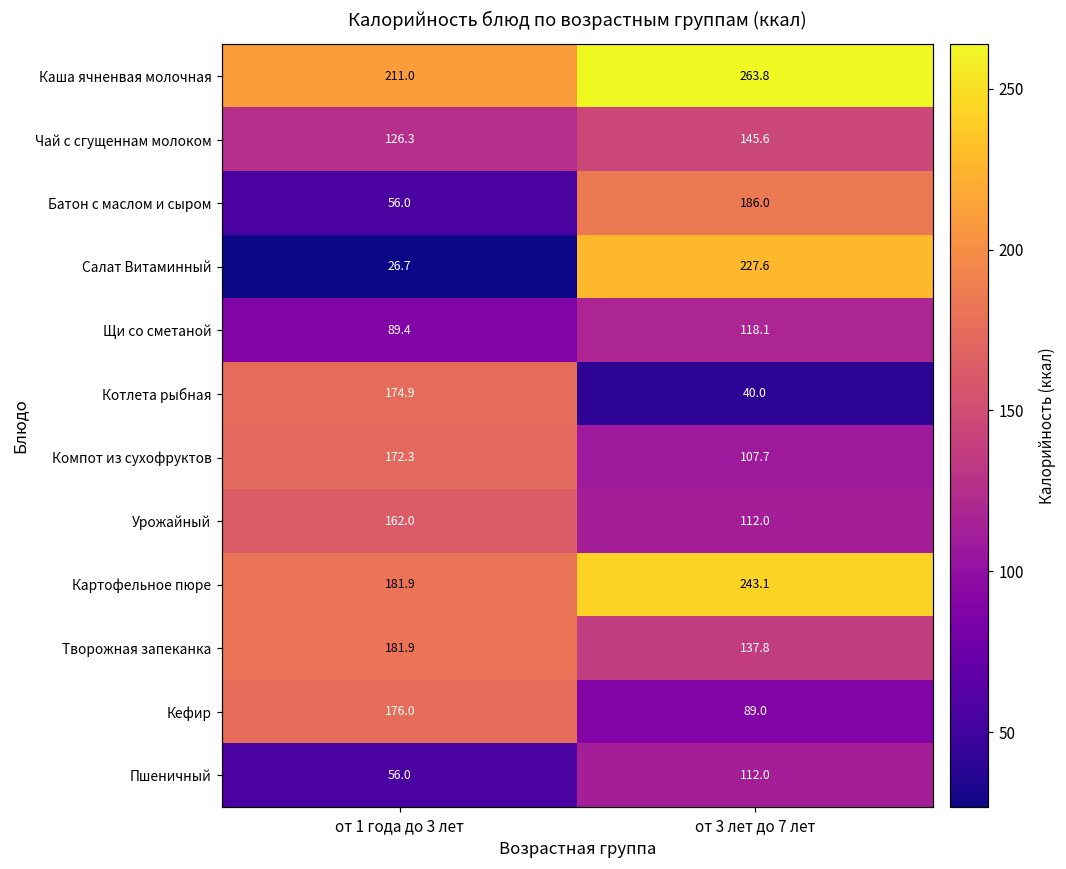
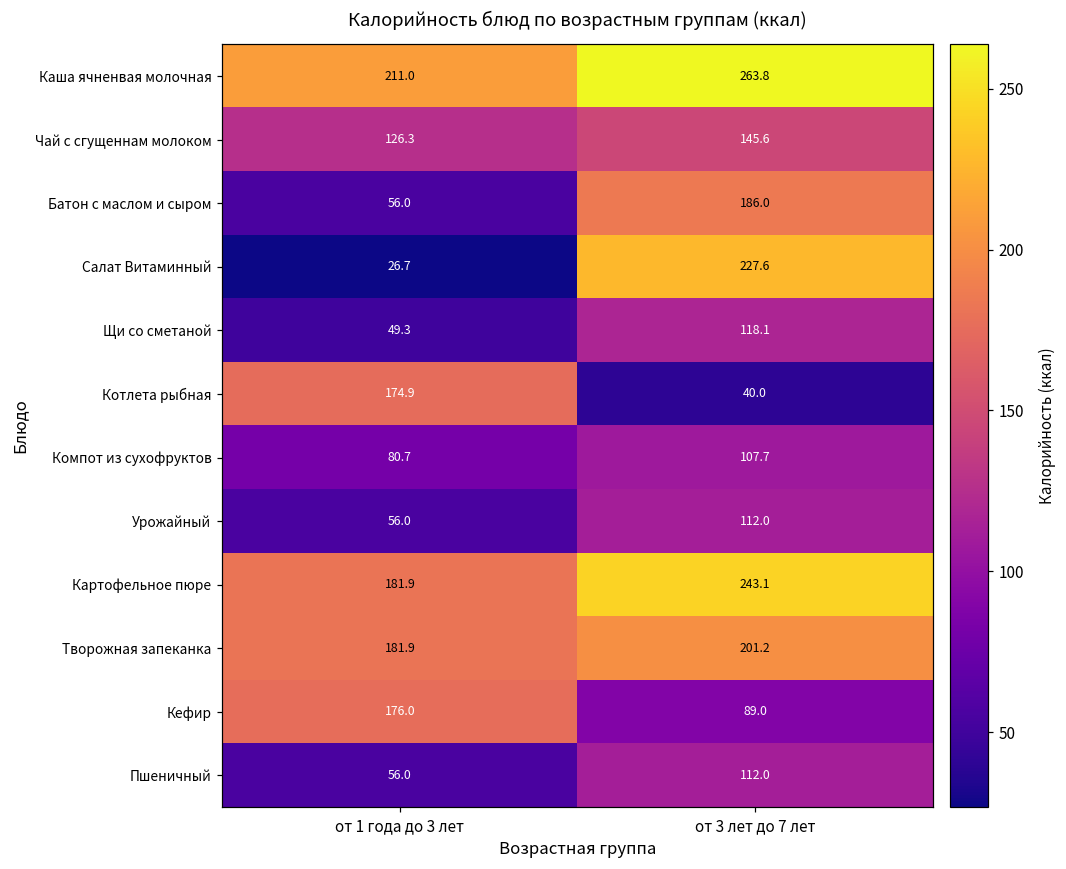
Щи со сметаной, от 1 года до 3 лет: 89.4 -> 49.3
Компот из сухофруктов, от 1 года до 3 лет: 172.3 -> 80.7
Урожайный, от 1 года до 3 лет: 162.0 -> 56.0
Творожная запеканка, от 3 лет до 7 лет: 137.8 -> 201.2
